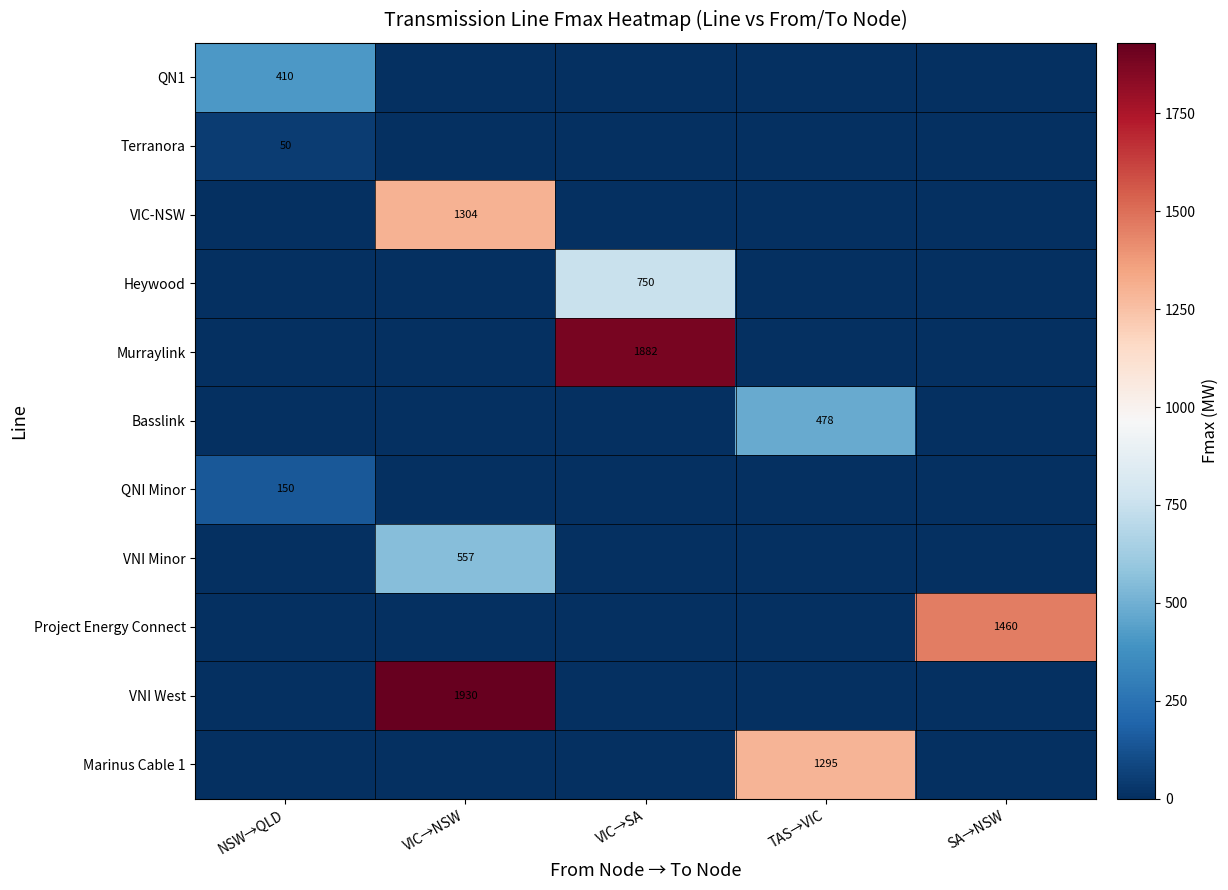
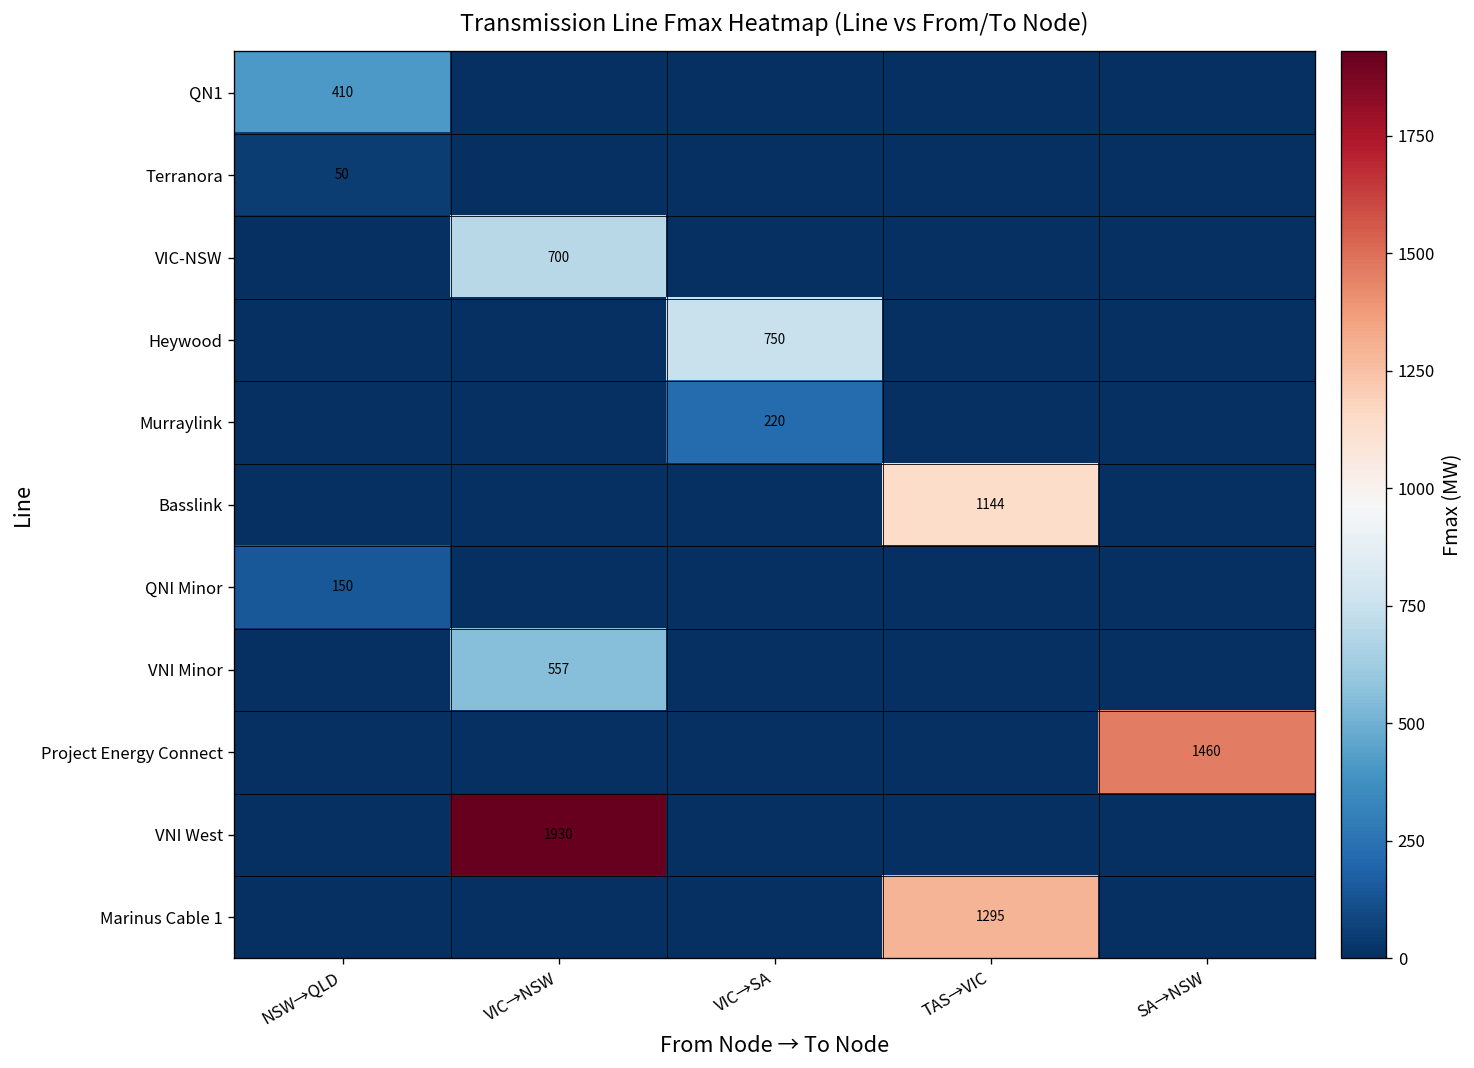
VIC-NSW, VIC→NSW: 1304 -> 700
Murraylink, VIC→SA: 1882 -> 220
Basslink, TAS→VIC: 478 -> 1144
